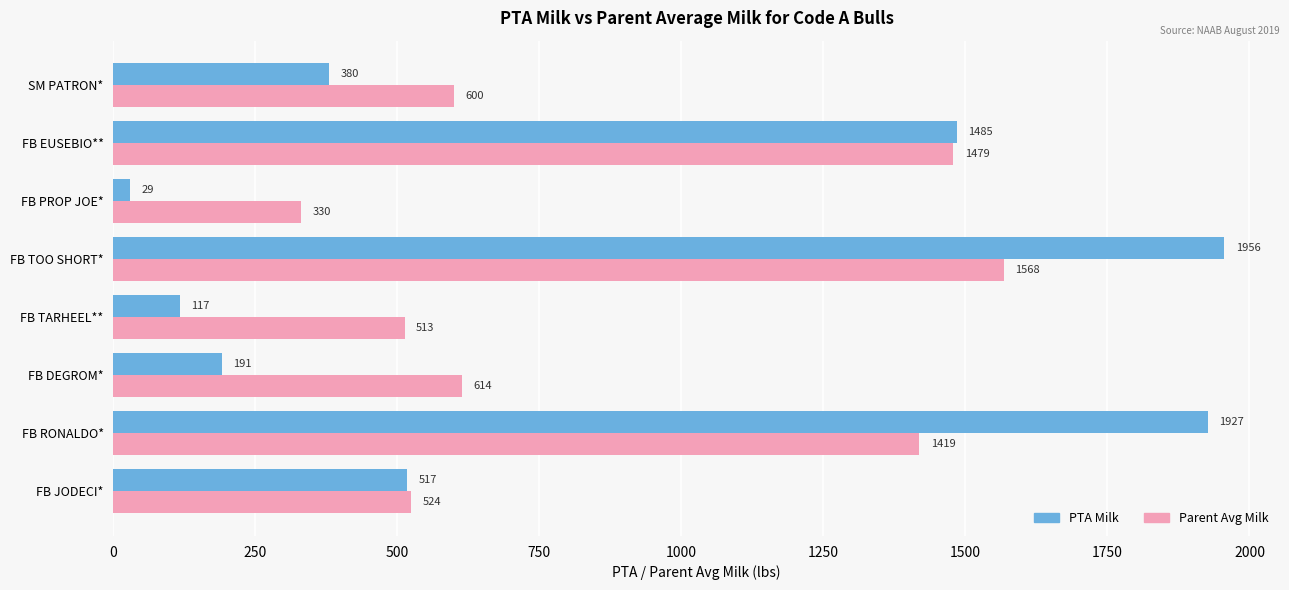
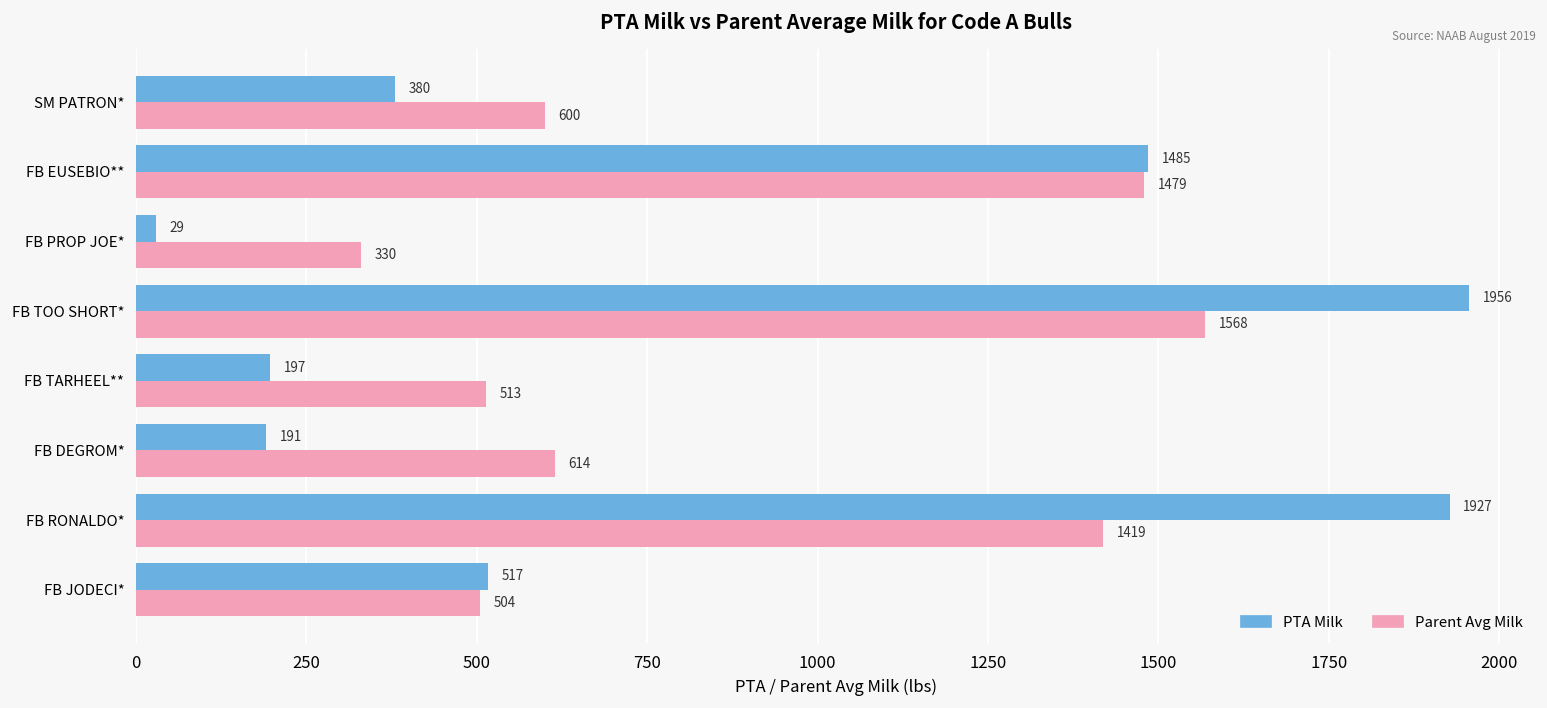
PTA Milk, FB TARHEEL**: 117 -> 197
Parent Avg Milk, FB JODECI*: 524 -> 504
